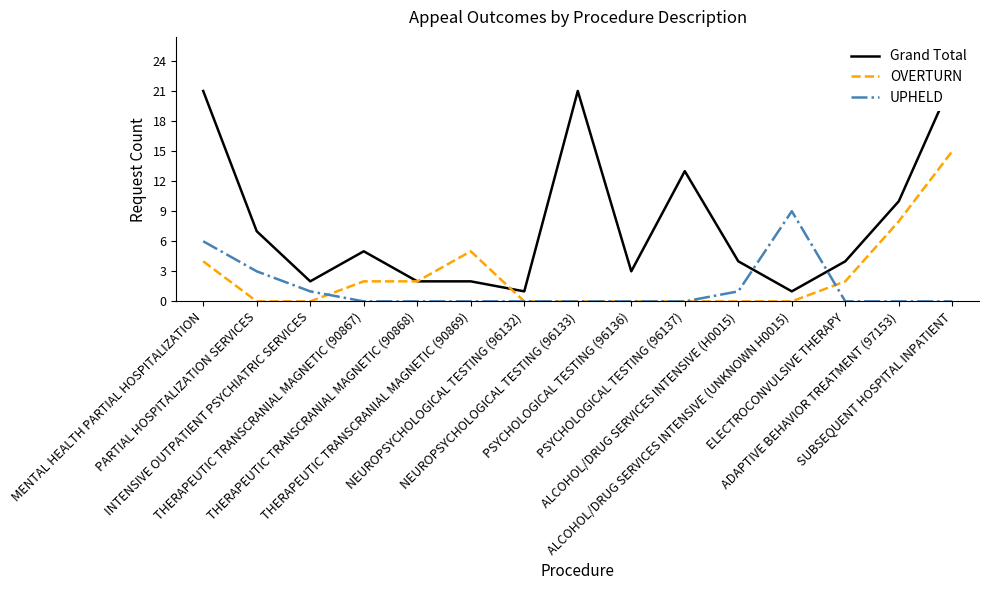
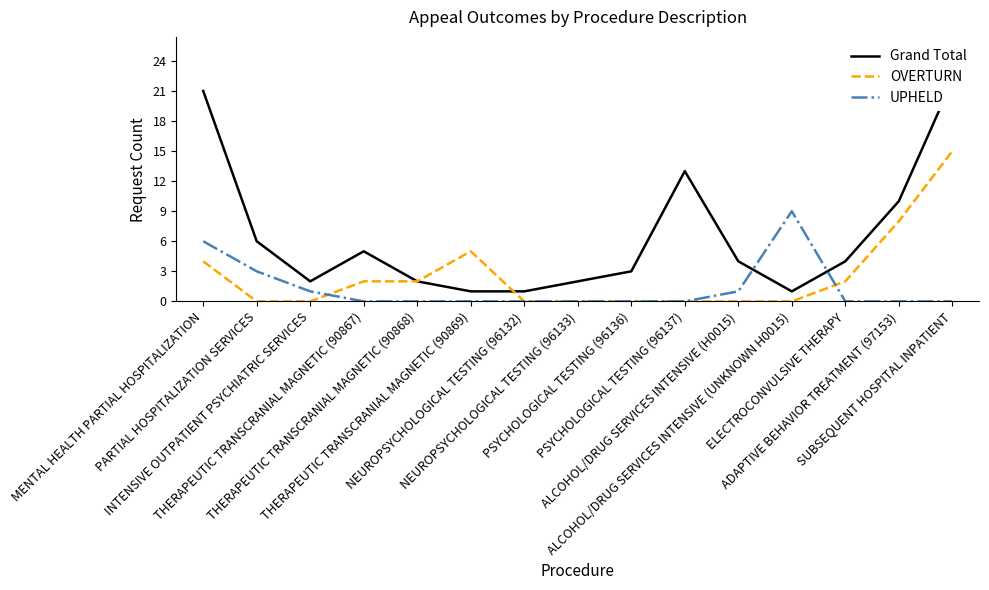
Grand Total, PARTIAL HOSPITALIZATION SERVICES: 7 -> 6
Grand Total, THERAPEUTIC TRANSCRANIAL MAGNETIC (90869): 2 -> 1
Grand Total, NEUROPSYCHOLOGICAL TESTING (96133): 21 -> 2
